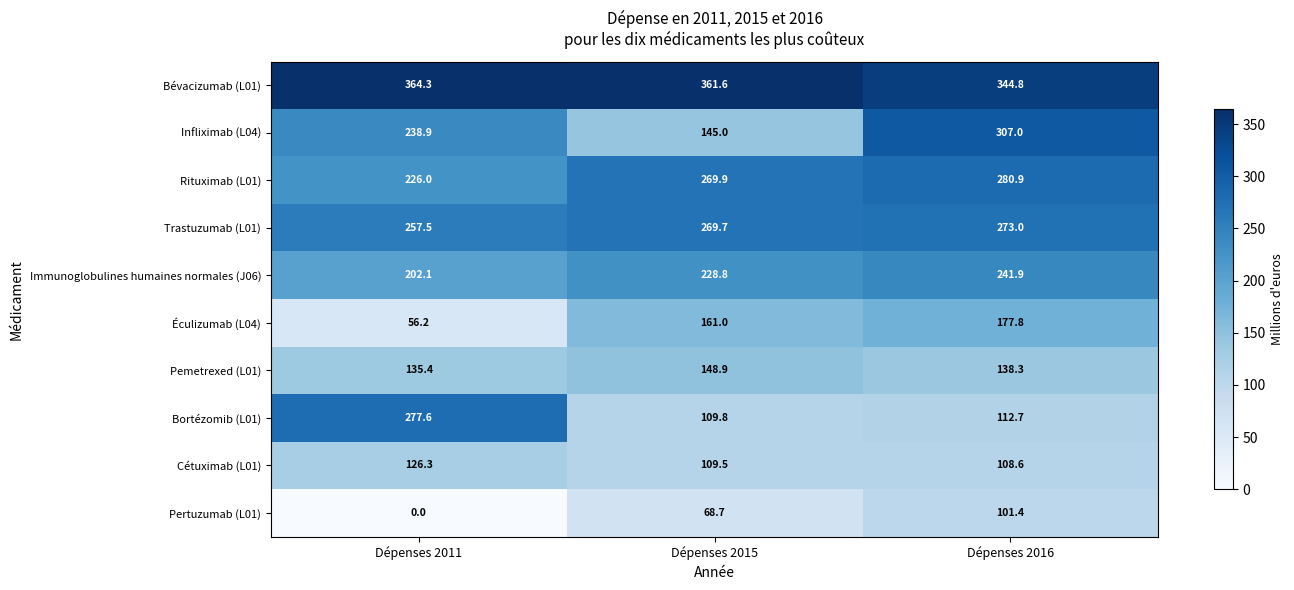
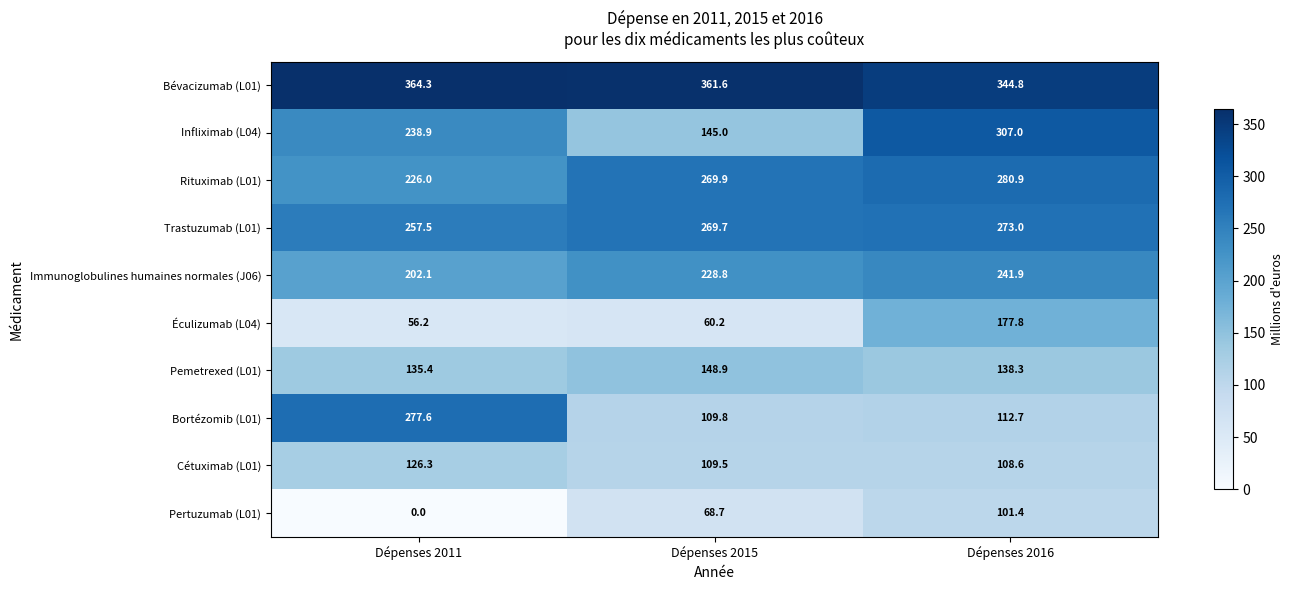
Éculizumab (L04), Dépenses 2015: 161.0 -> 60.2
